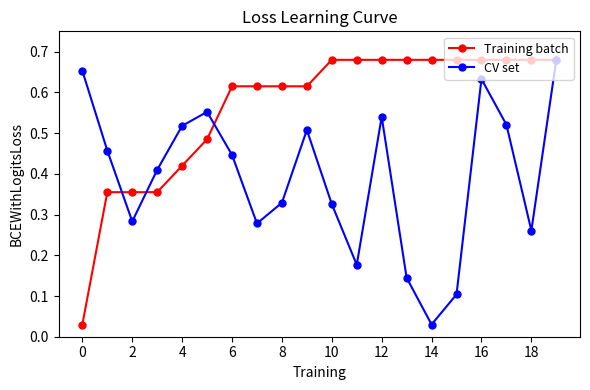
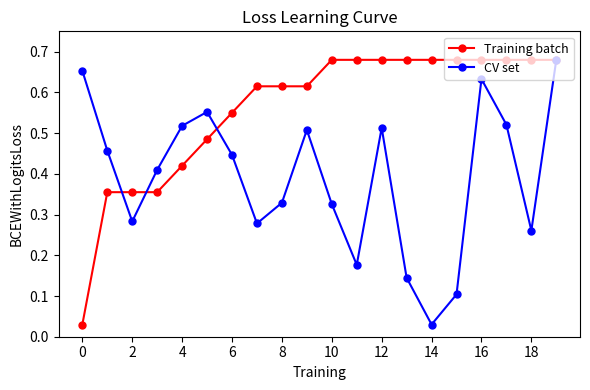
Training batch, 6: 0.62 -> 0.55
CV set, 12: 0.54 -> 0.51
